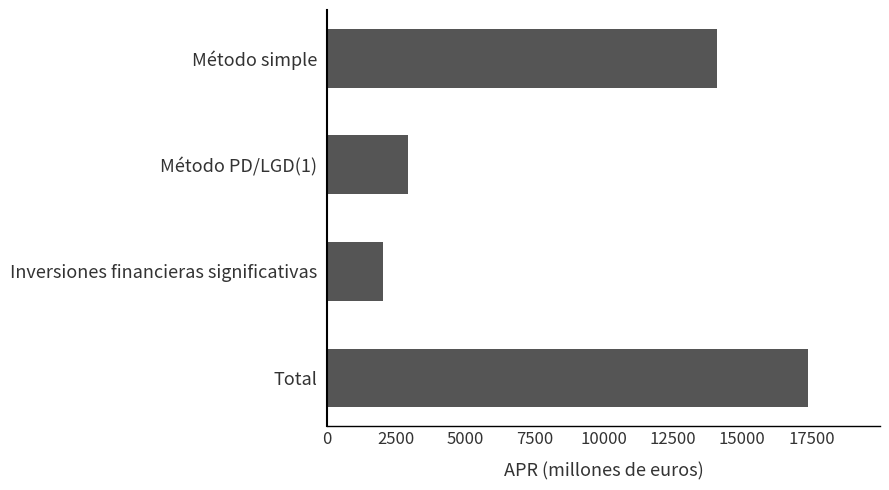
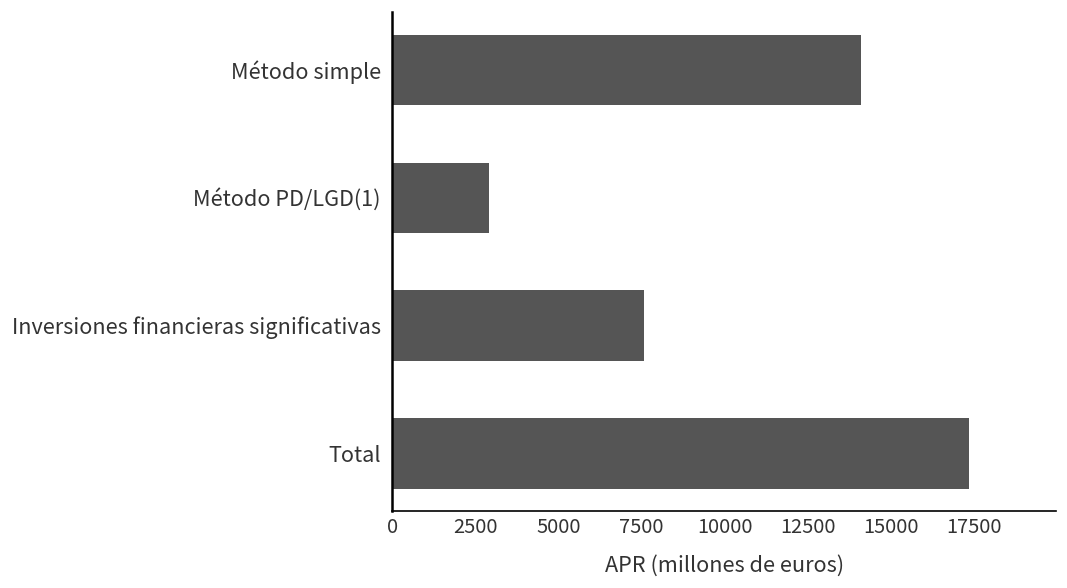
Inversiones financieras significativas: 2000 -> 7600
